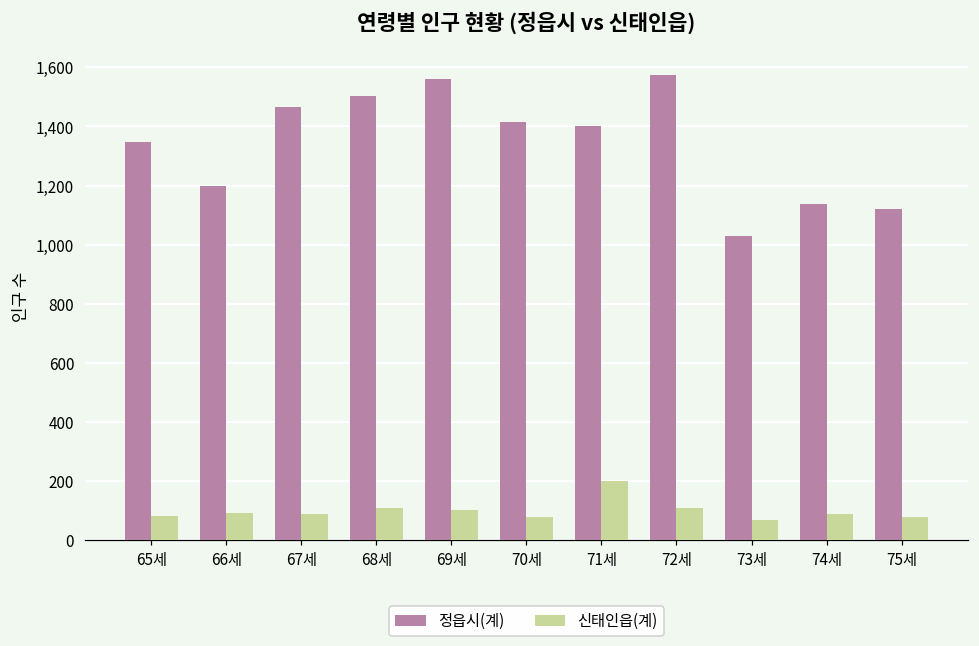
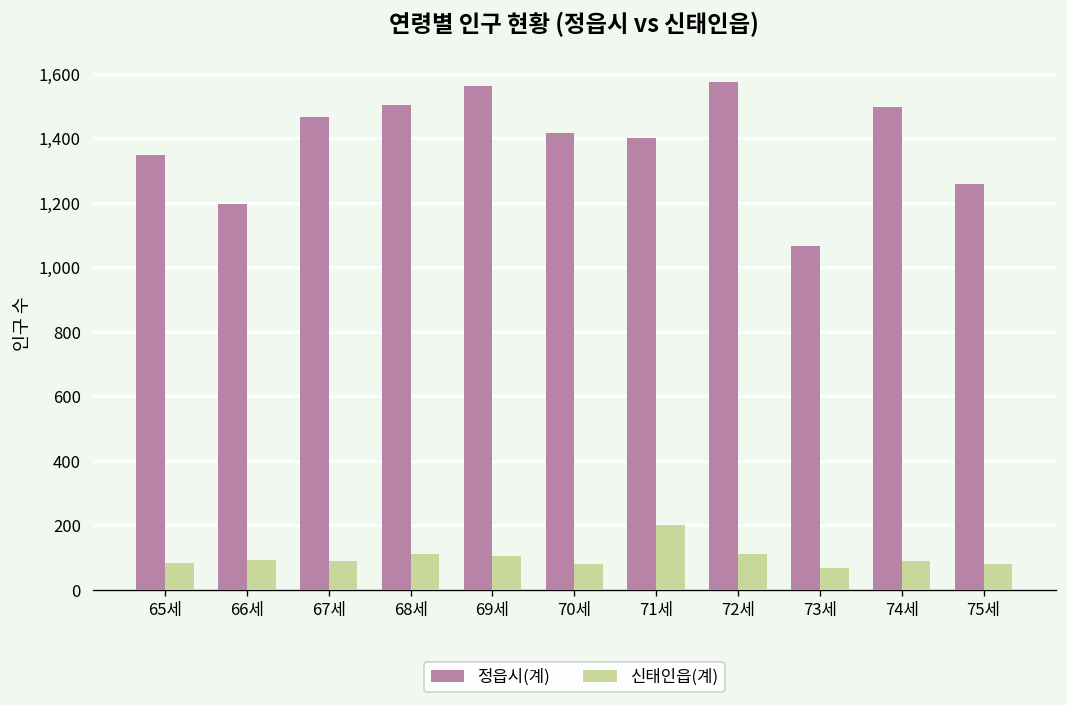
정읍시(계), 73세: 1,030 -> 1,070
정읍시(계), 74세: 1,140 -> 1,500
정읍시(계), 75세: 1,120 -> 1,260
